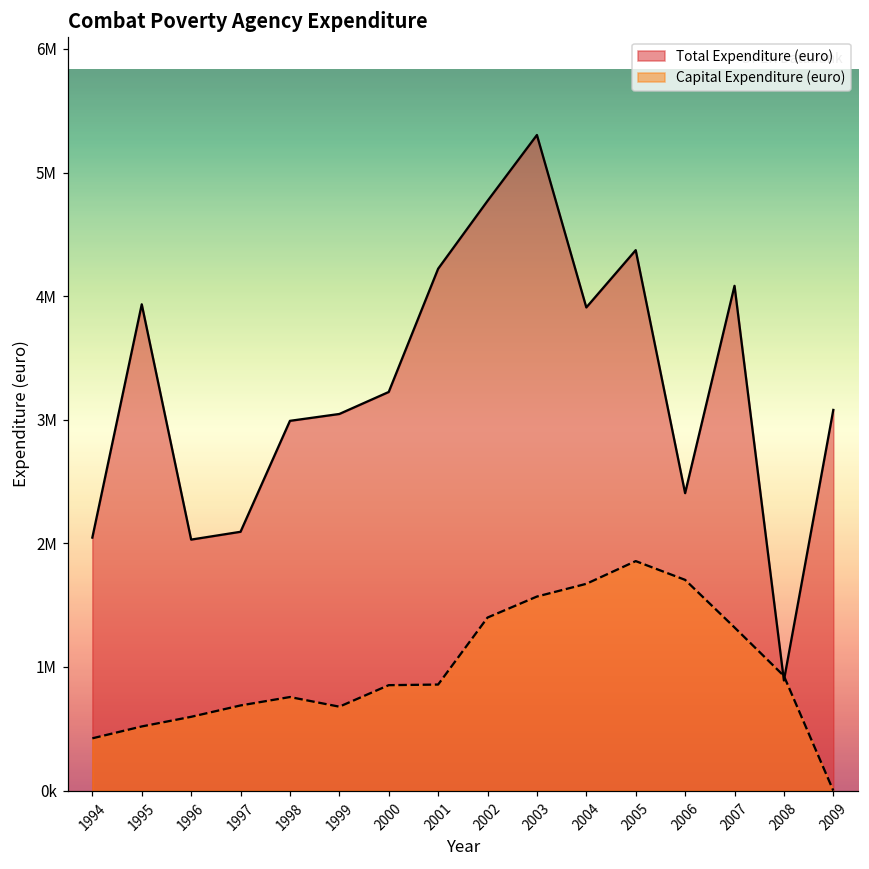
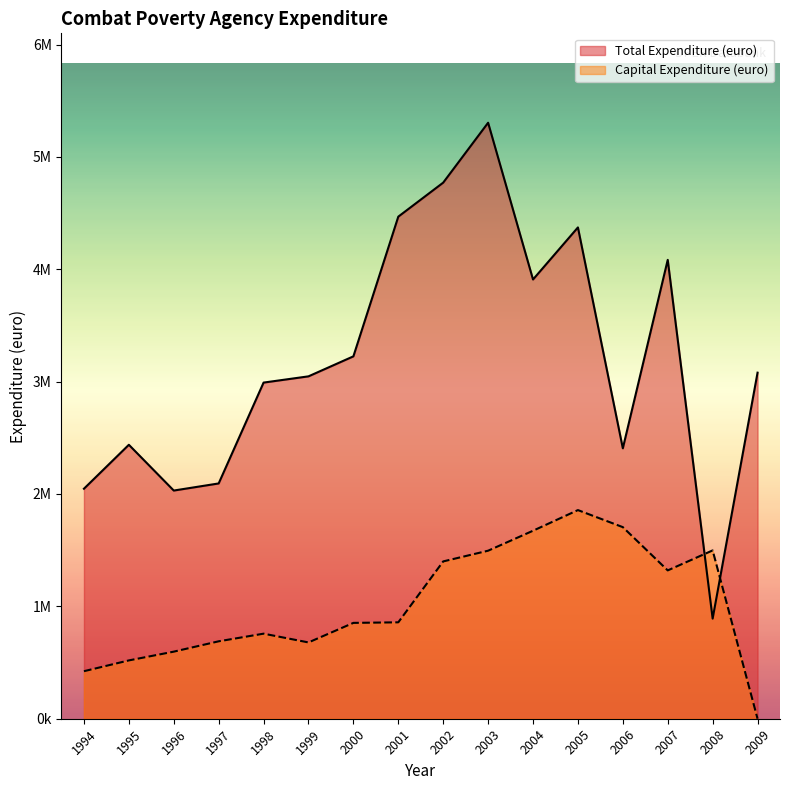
Total Expenditure (euro), 1995: 3930000 -> 2440000
Total Expenditure (euro), 2001: 4220000 -> 4470000
Capital Expenditure (euro), 2003: 1570000 -> 1500000
Capital Expenditure (euro), 2008: 930000 -> 1500000
